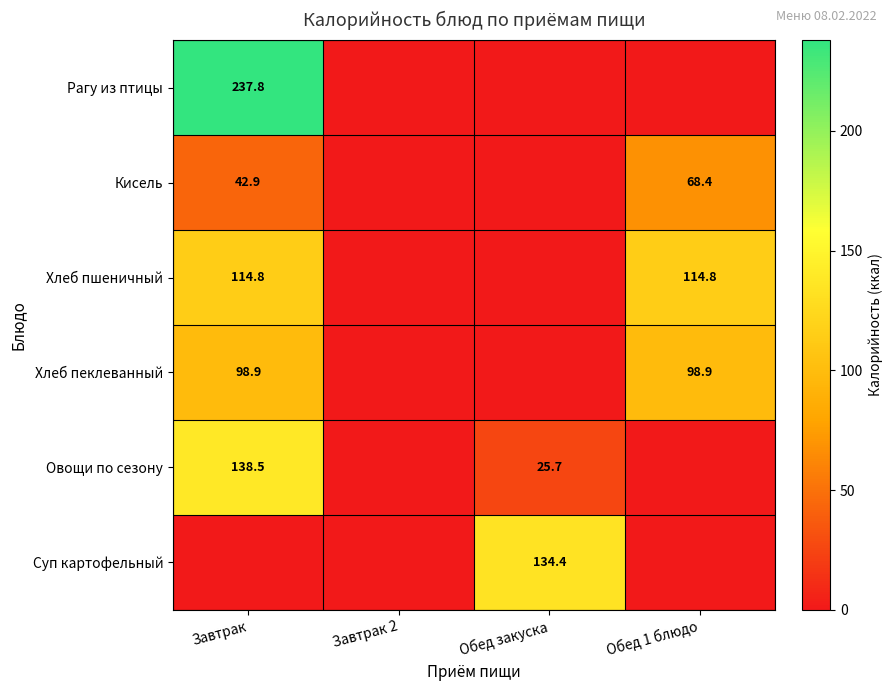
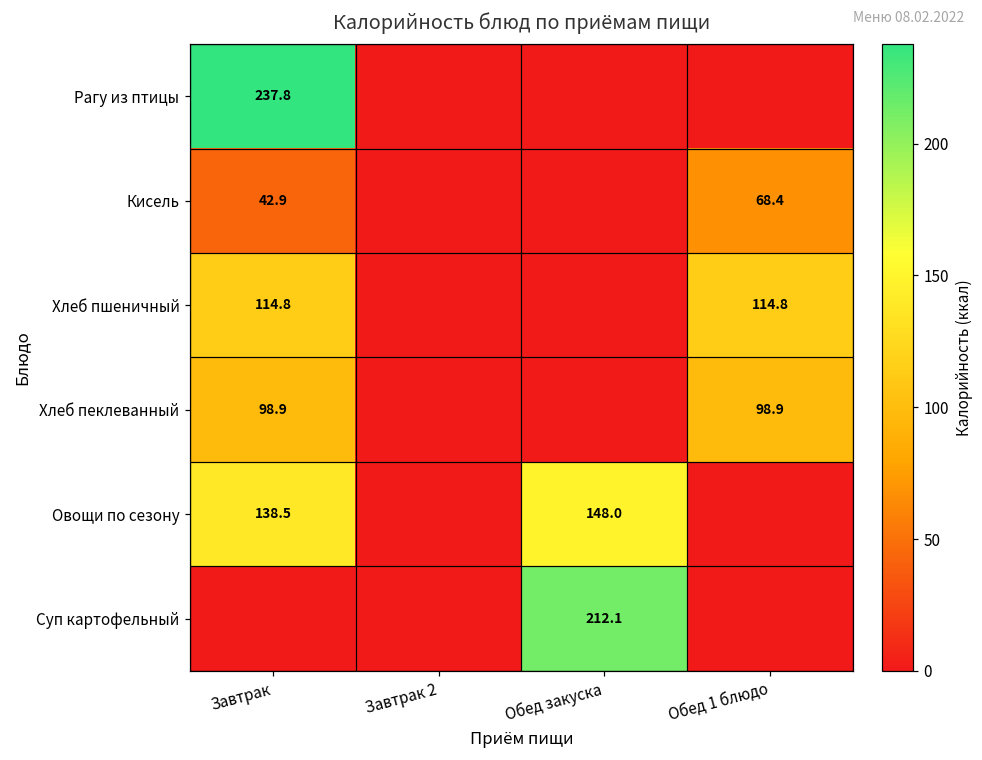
Овощи по сезону, Обед закуска: 25.7 -> 148.0
Суп картофельный, Обед закуска: 134.4 -> 212.1
